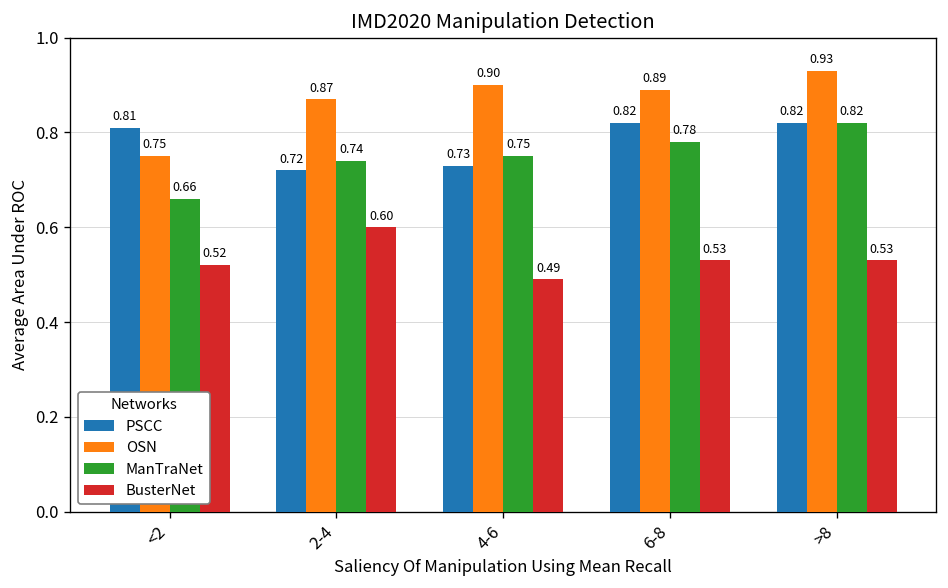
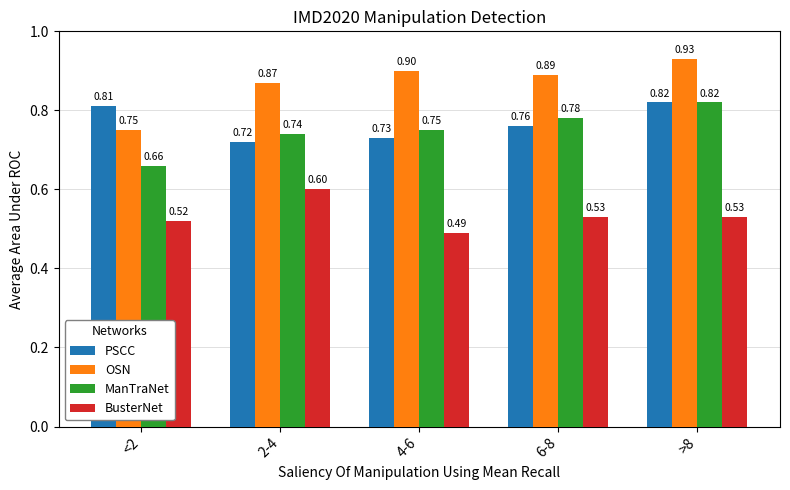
PSCC, 6-8: 0.82 -> 0.76
